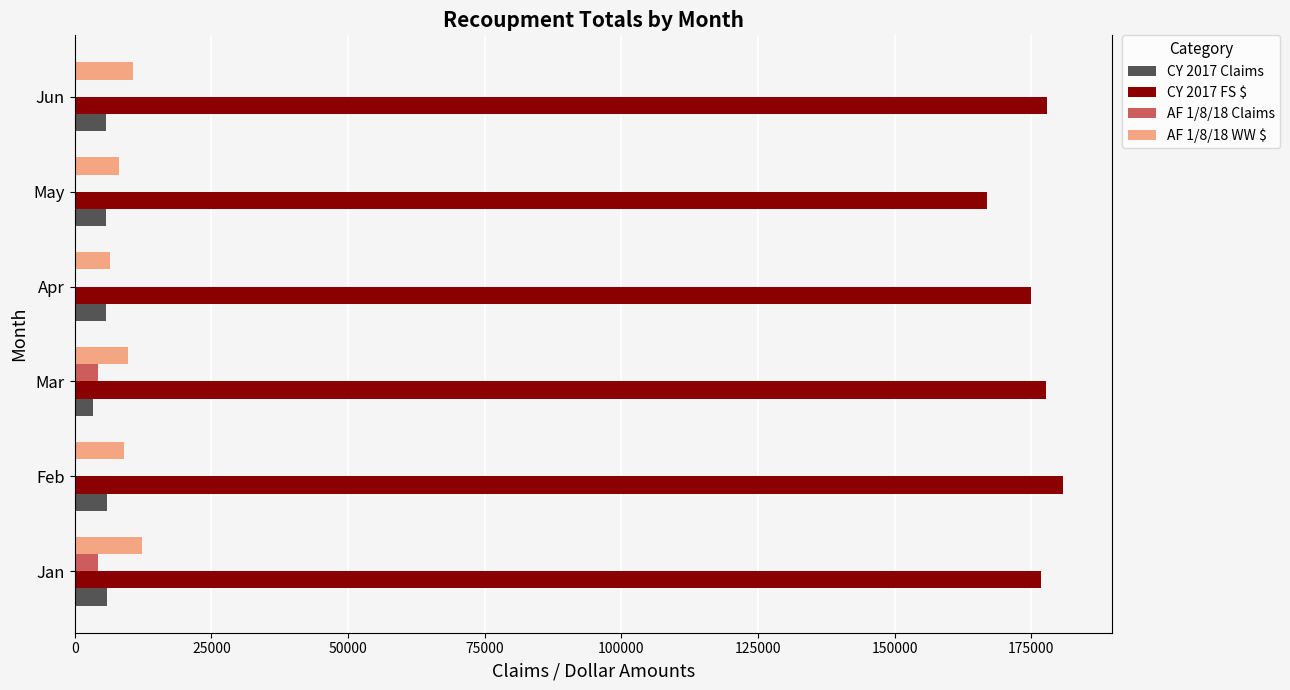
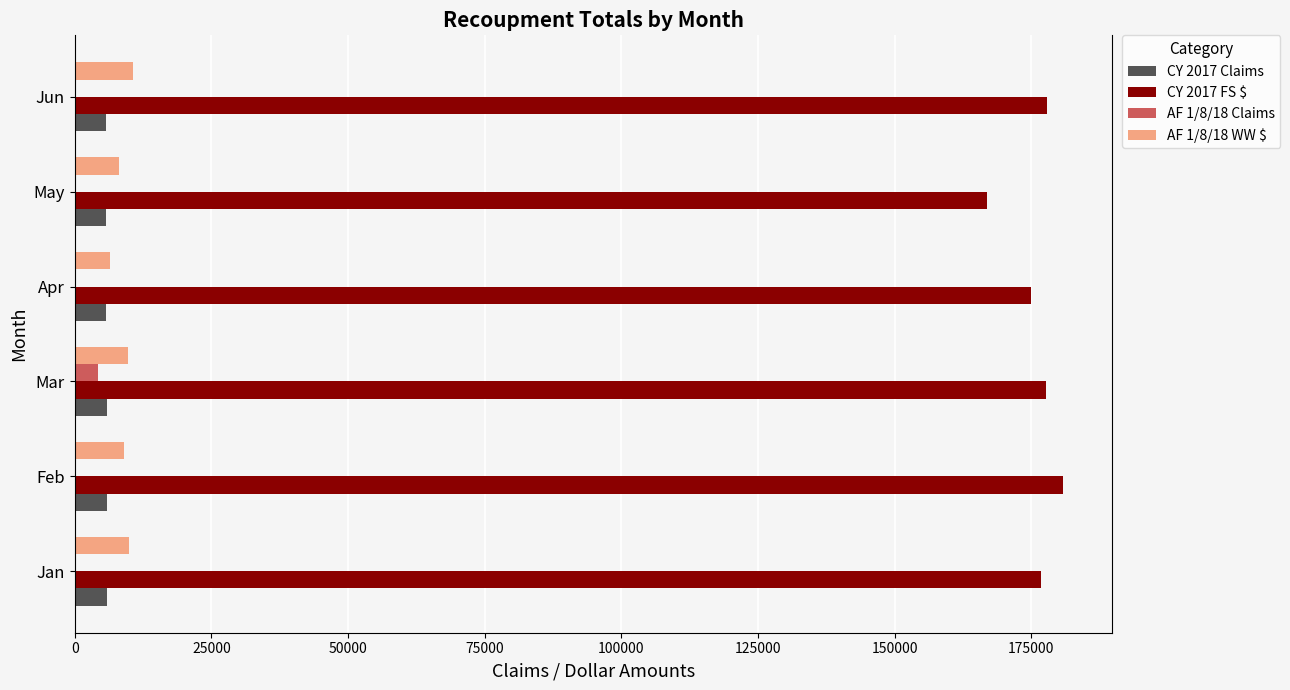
CY 2017 Claims, Mar: 3000 -> 6000
AF 1/8/18 WW $, Jan: 12000 -> 10000
AF 1/8/18 Claims, Jan: 4000 -> 0
